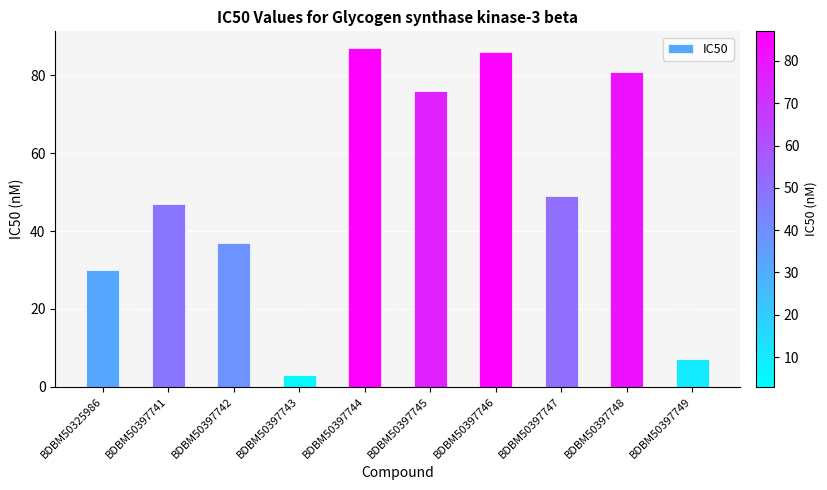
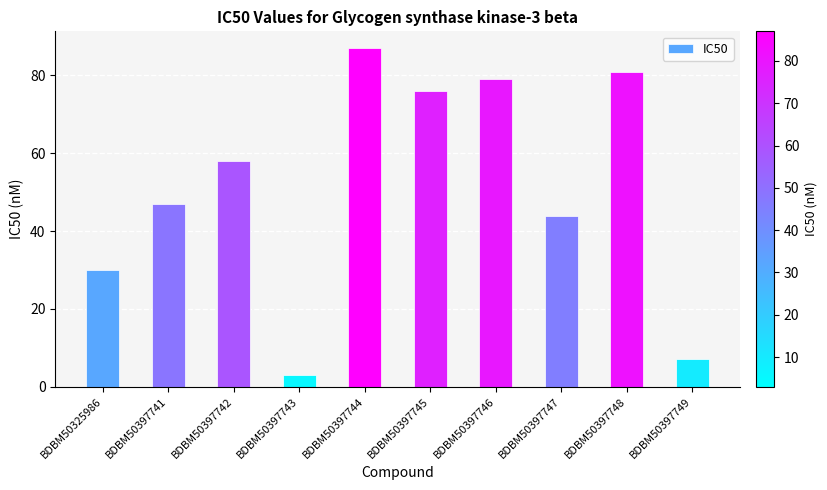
BDBM50397742: 37 -> 58
BDBM50397746: 86 -> 79
BDBM50397747: 49 -> 44
